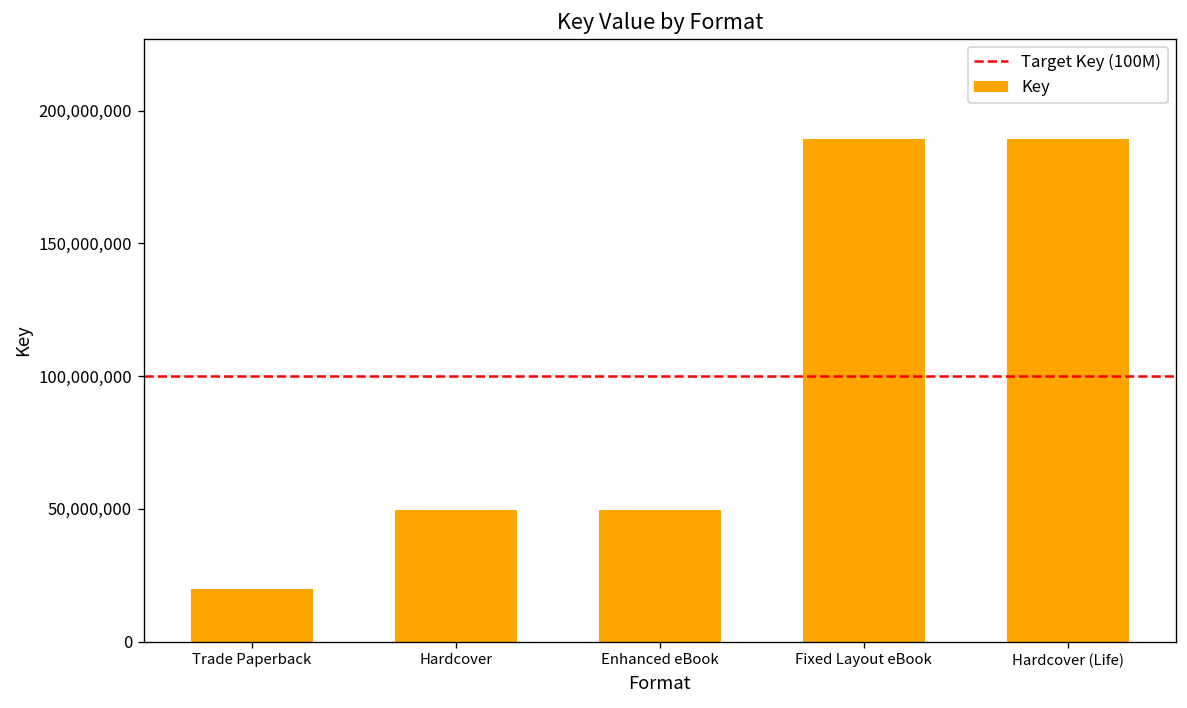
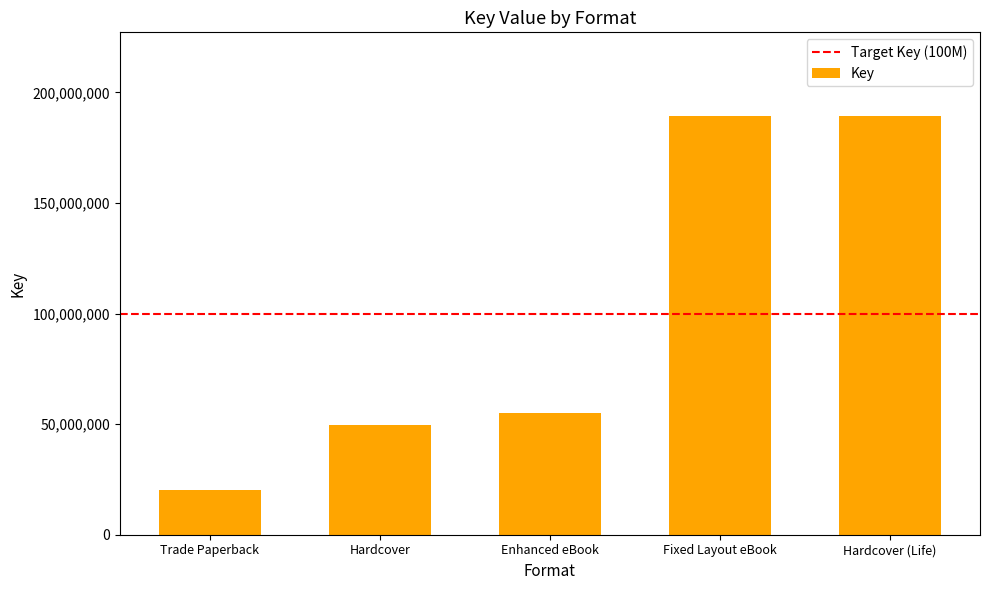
Enhanced eBook: 49,000,000 -> 55,000,000
